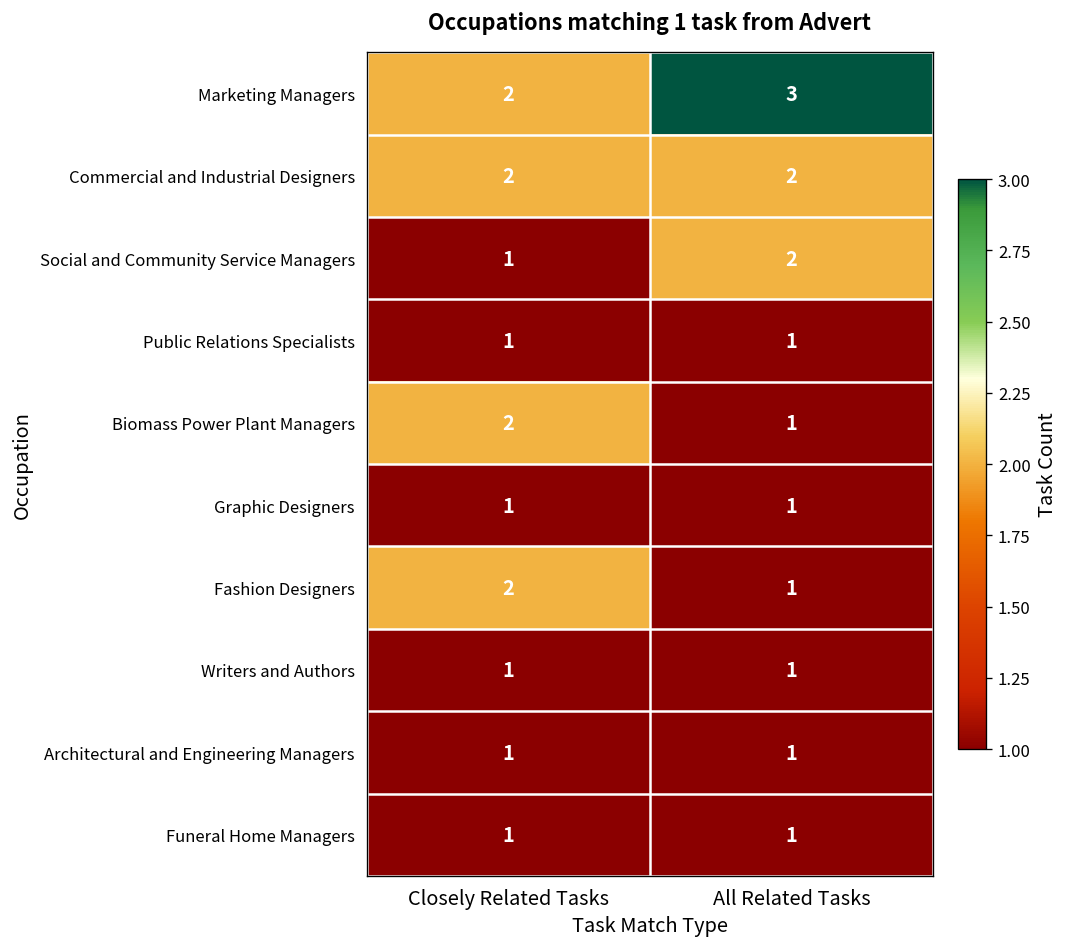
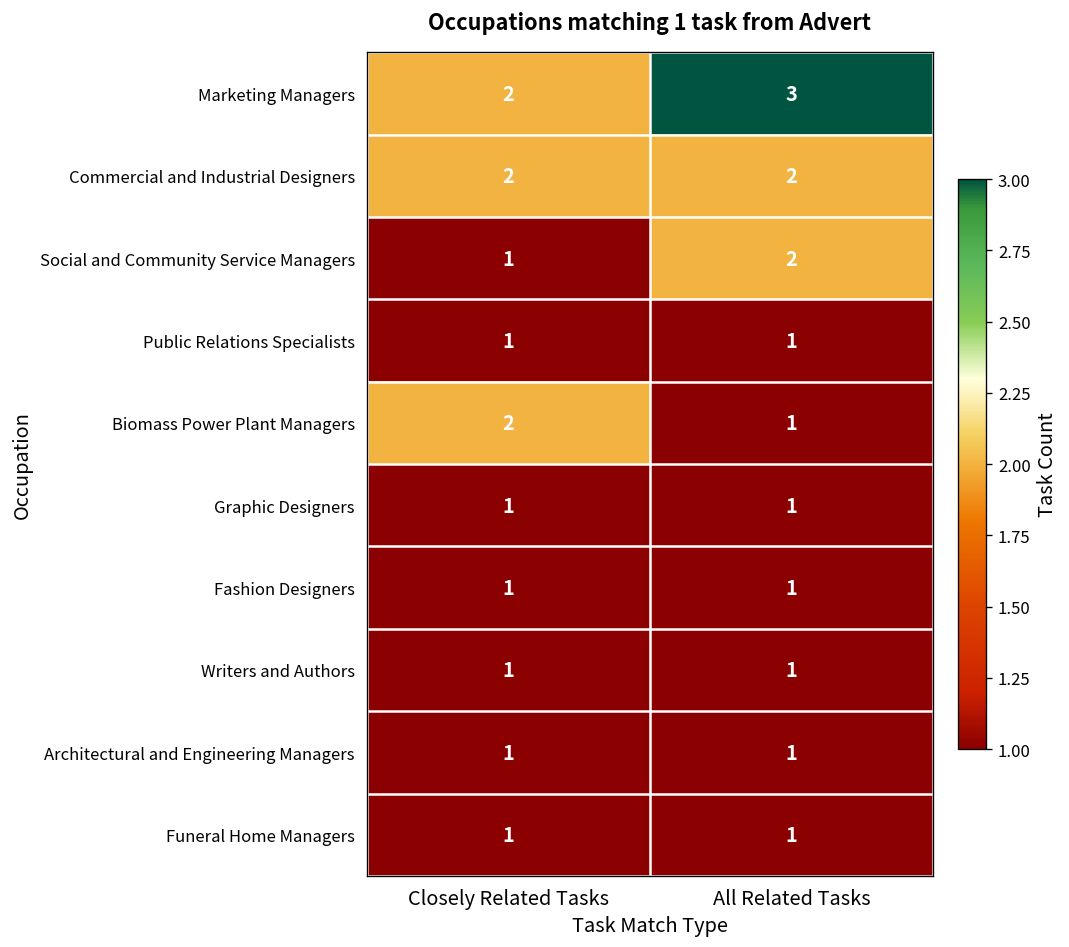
Fashion Designers, Closely Related Tasks: 2 -> 1
